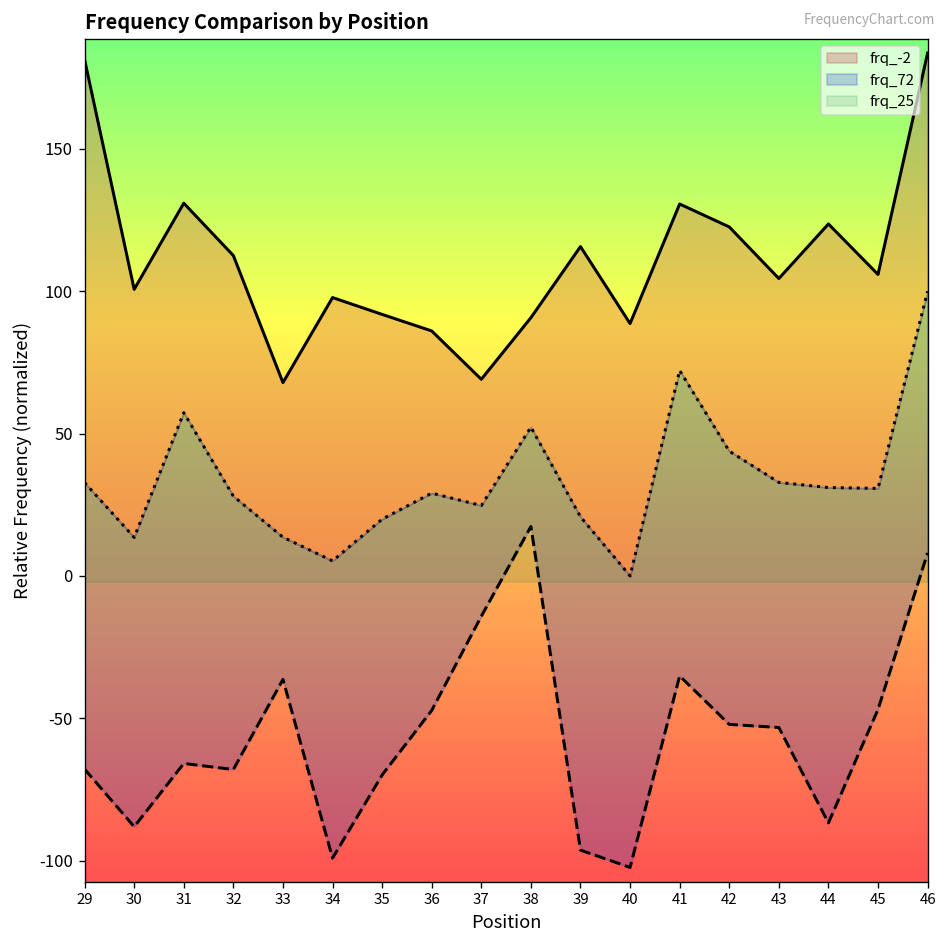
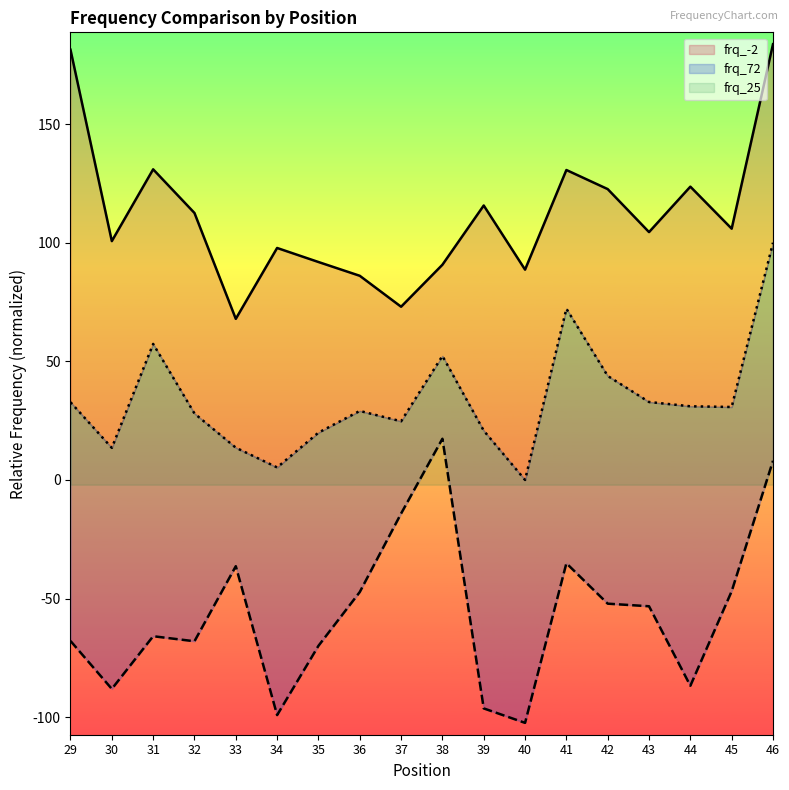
frq_-2, 37: 69 -> 73
